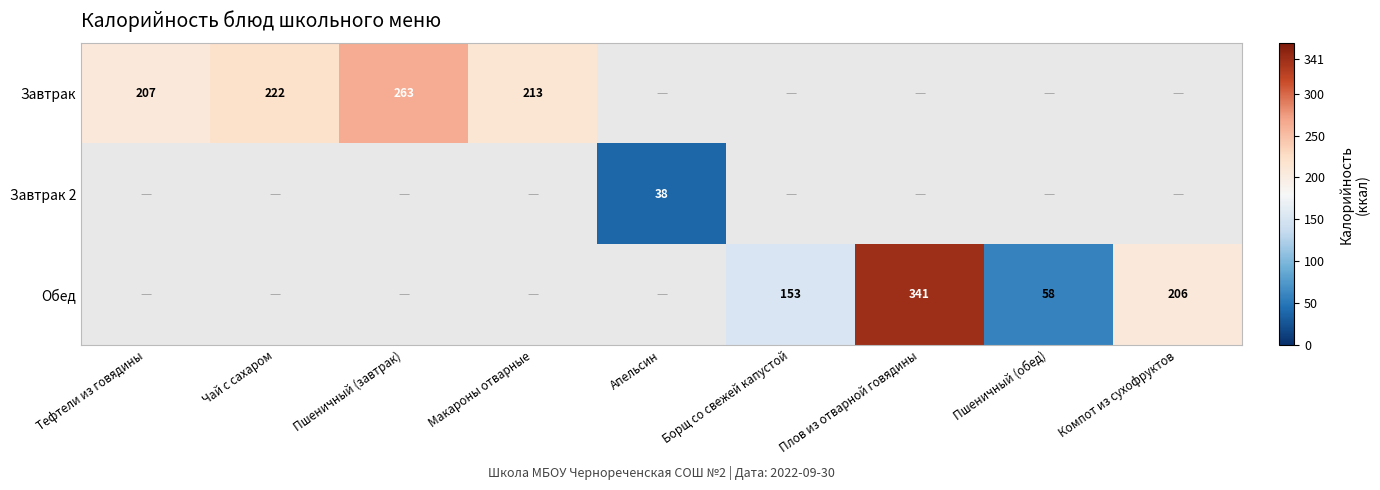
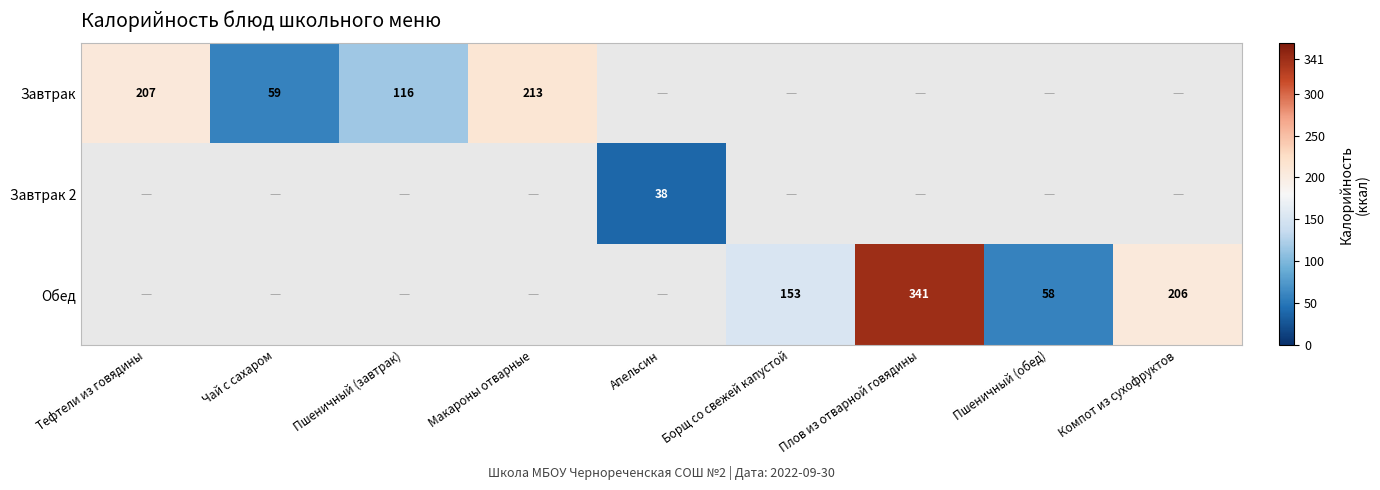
Завтрак, Чай с сахаром: 222 -> 59
Завтрак, Пшеничный (завтрак): 263 -> 116
